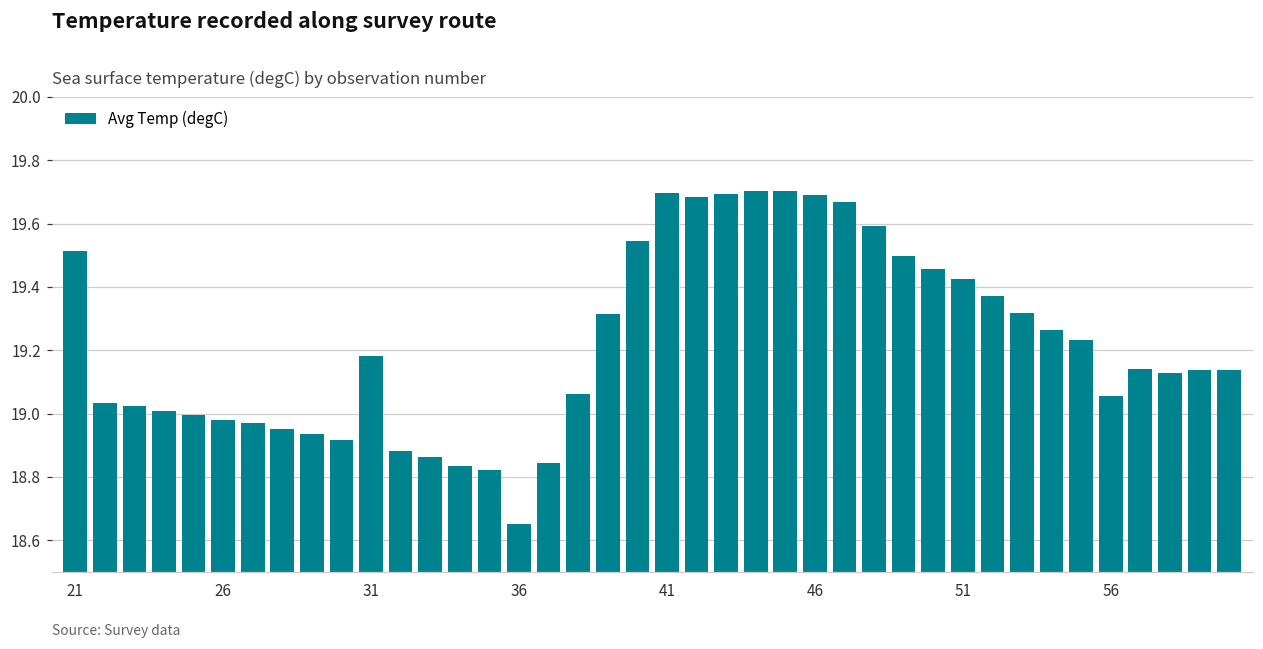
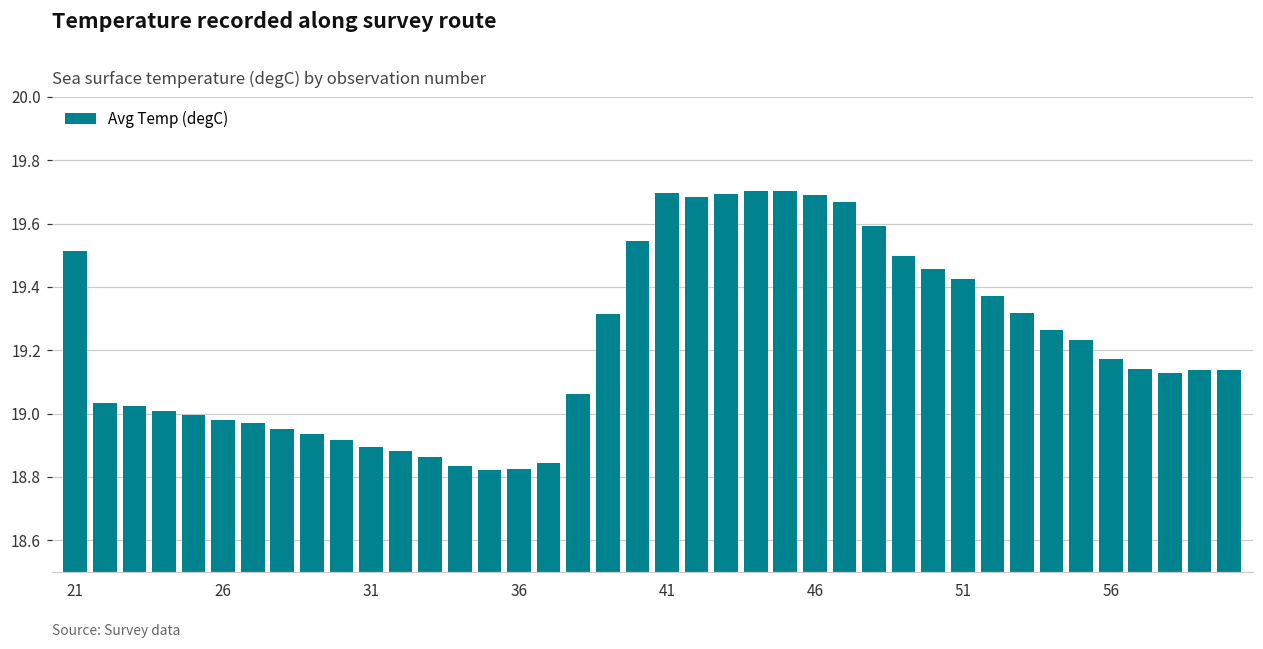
31: 19.18 -> 18.89
36: 18.65 -> 18.82
56: 19.05 -> 19.17
